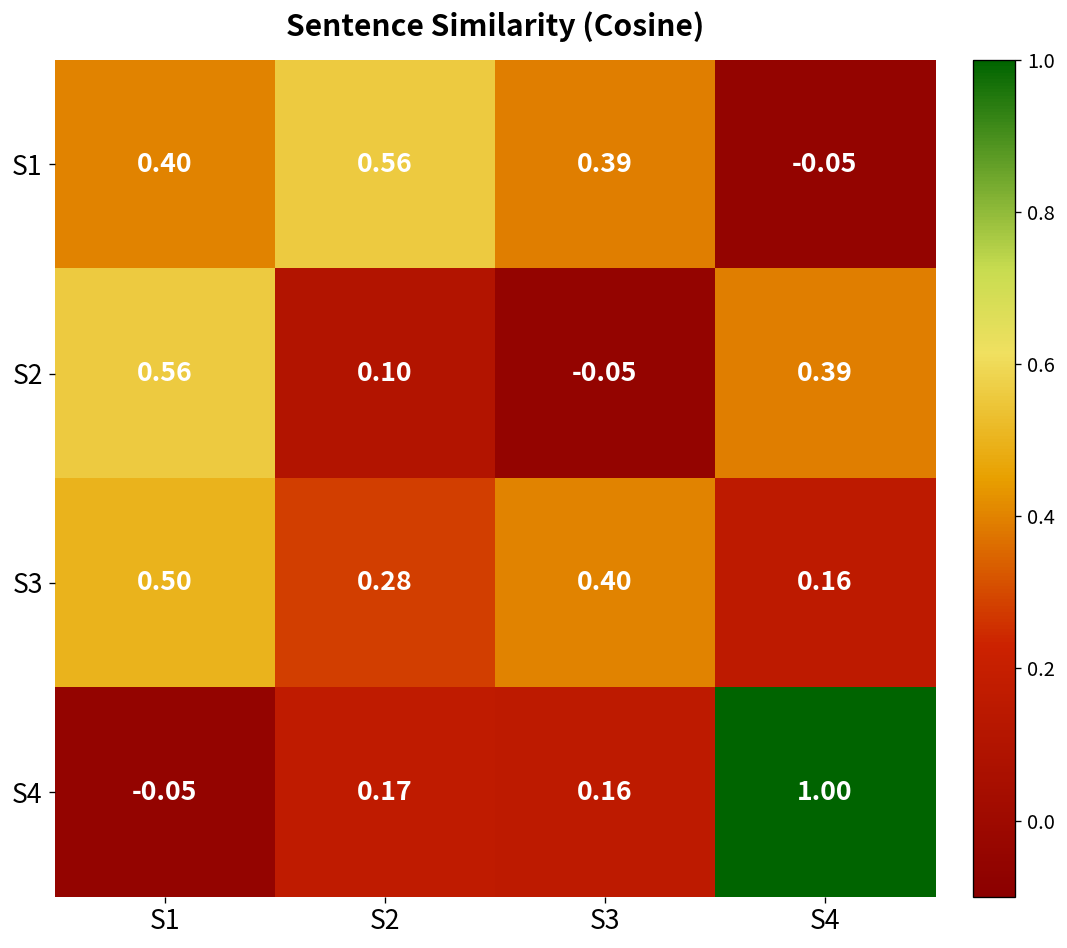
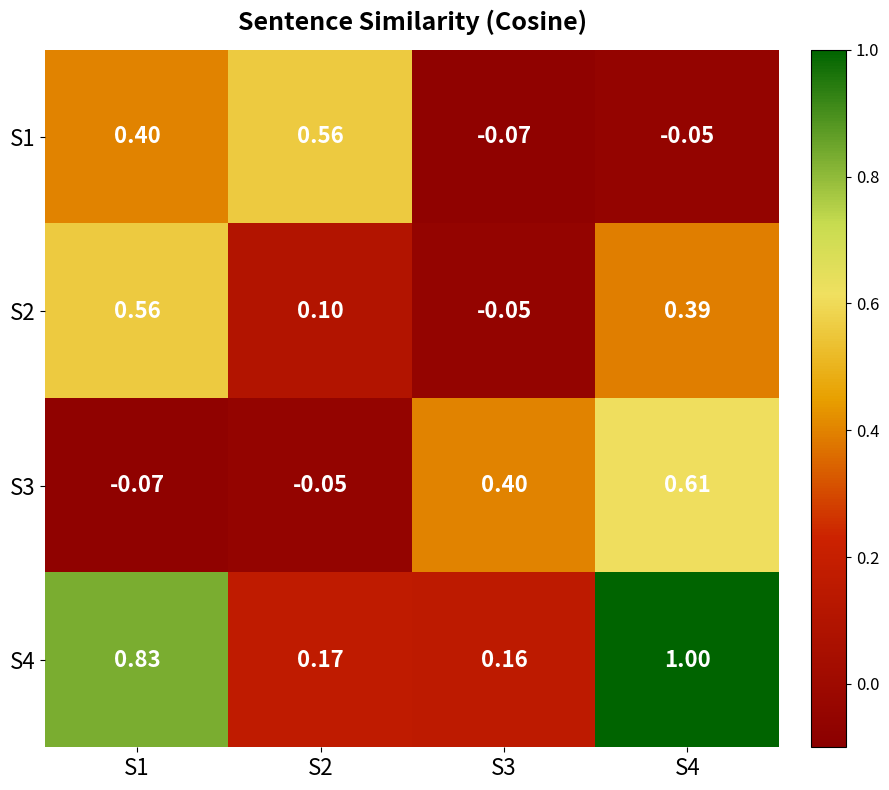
S1, S3: 0.39 -> -0.07
S3, S1: 0.50 -> -0.07
S3, S2: 0.28 -> -0.05
S3, S4: 0.16 -> 0.61
S4, S1: -0.05 -> 0.83
